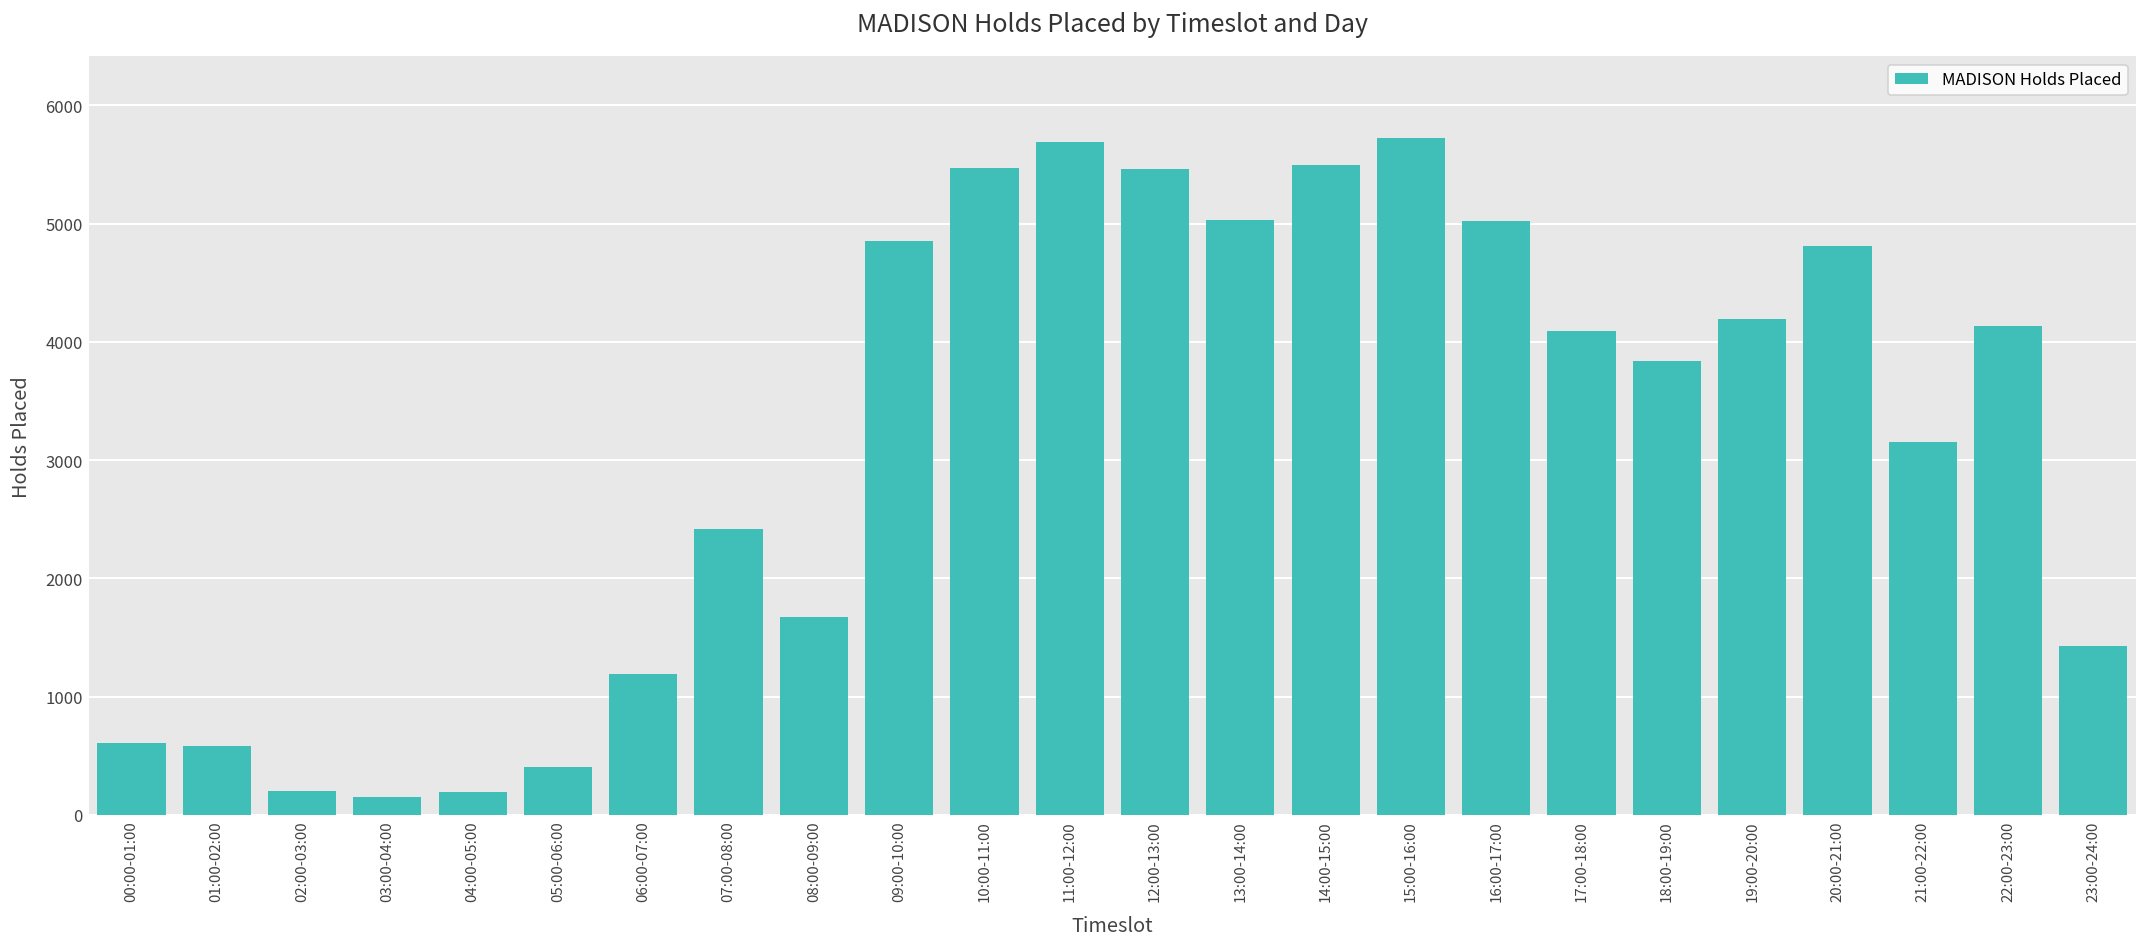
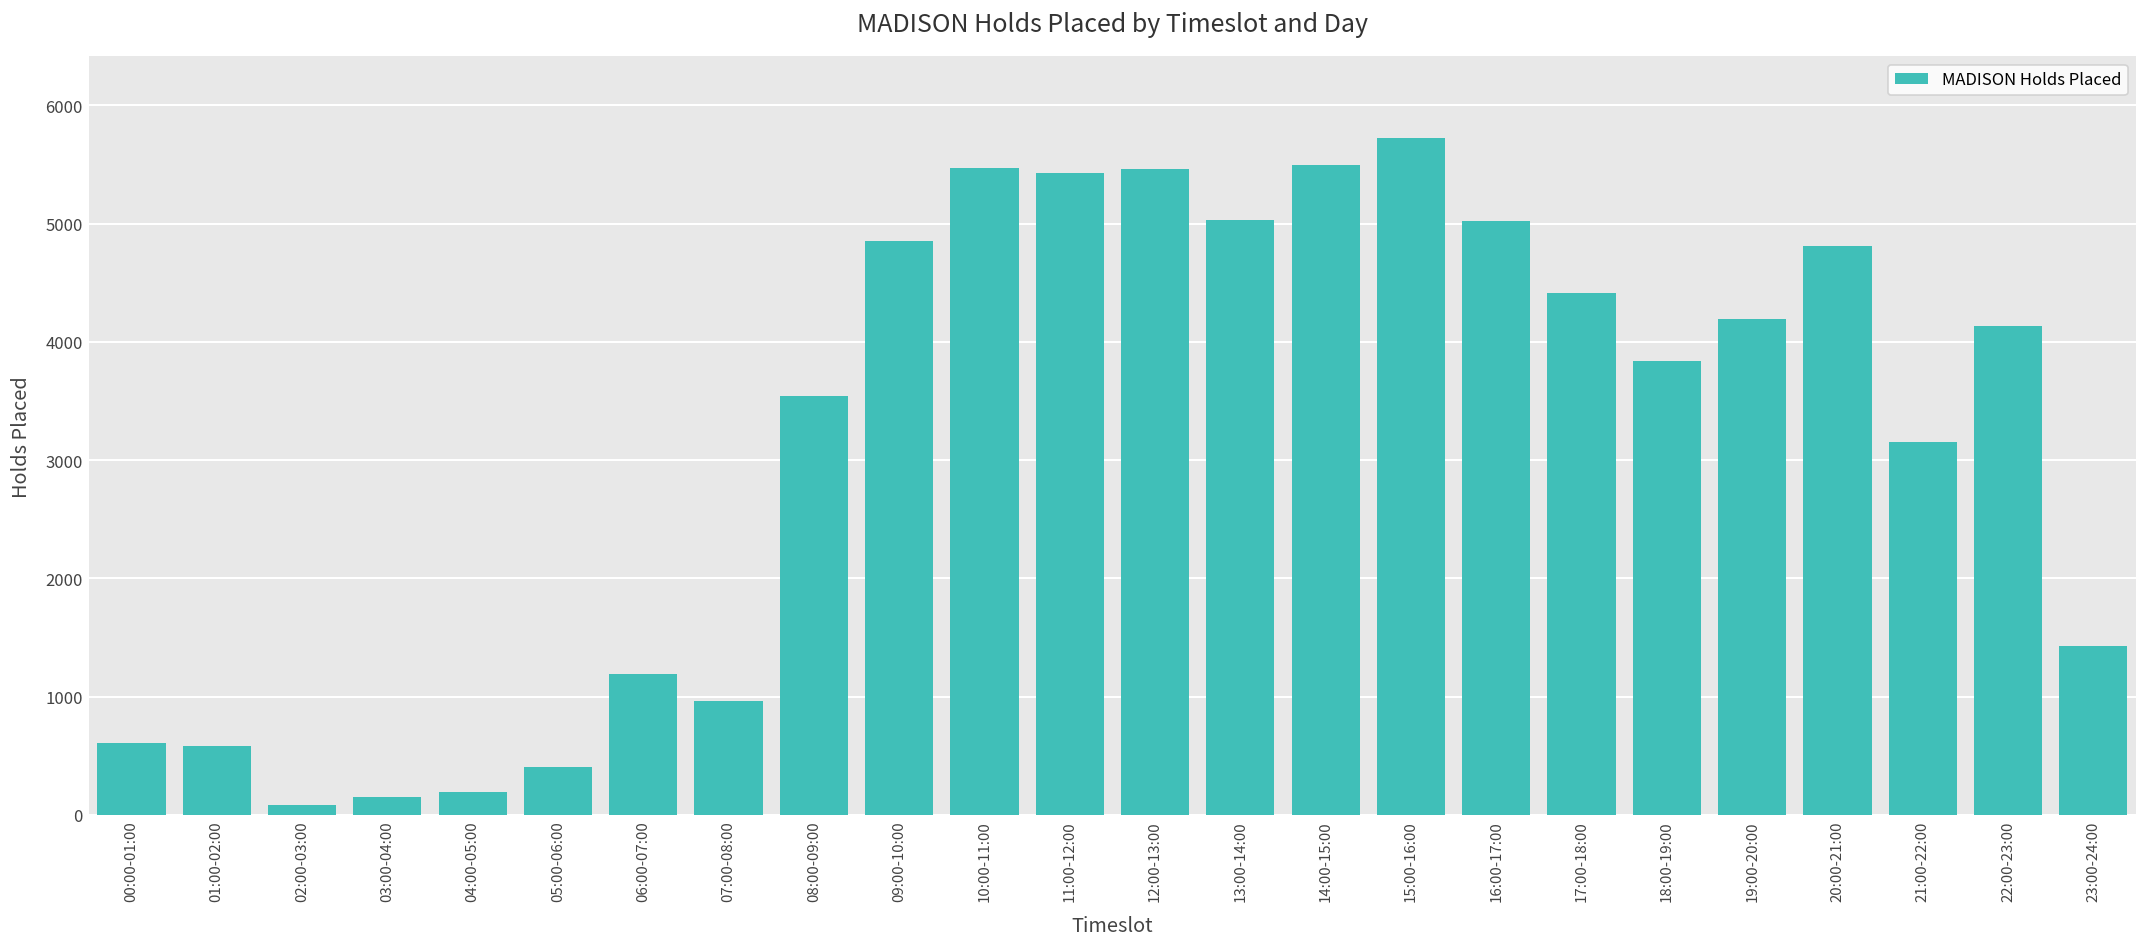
02:00-03:00: 200 -> 100
07:00-08:00: 2400 -> 1000
08:00-09:00: 1700 -> 3500
11:00-12:00: 5700 -> 5400
17:00-18:00: 4100 -> 4400
